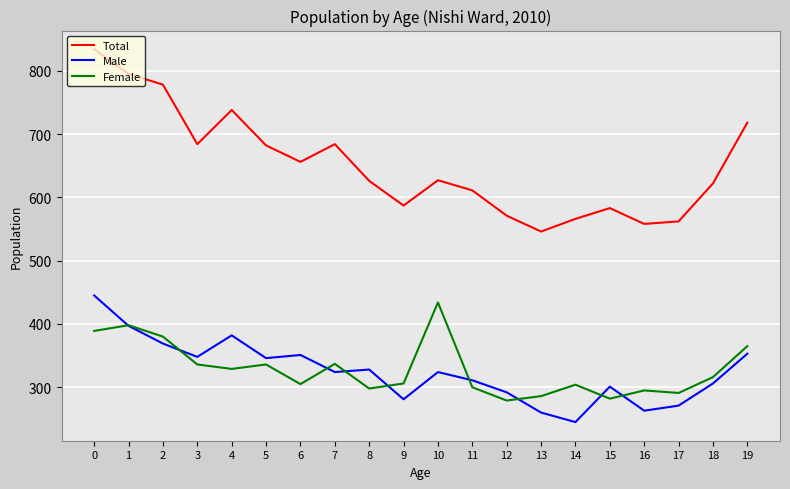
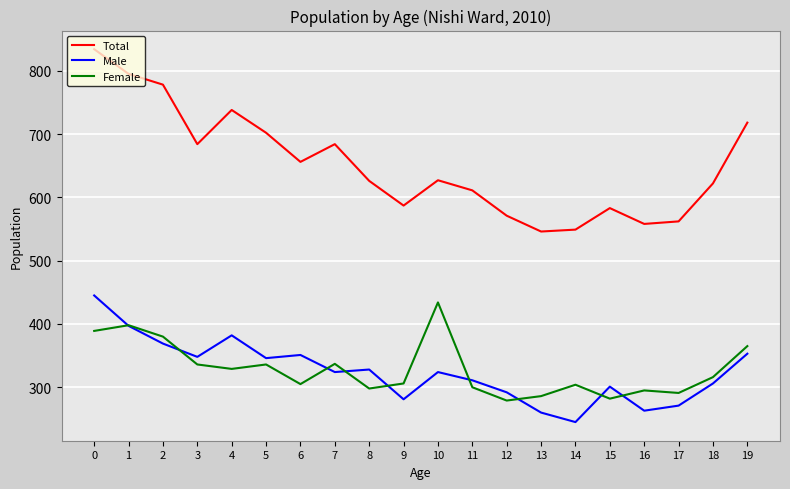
Total, 5: 680 -> 700
Total, 14: 570 -> 550
